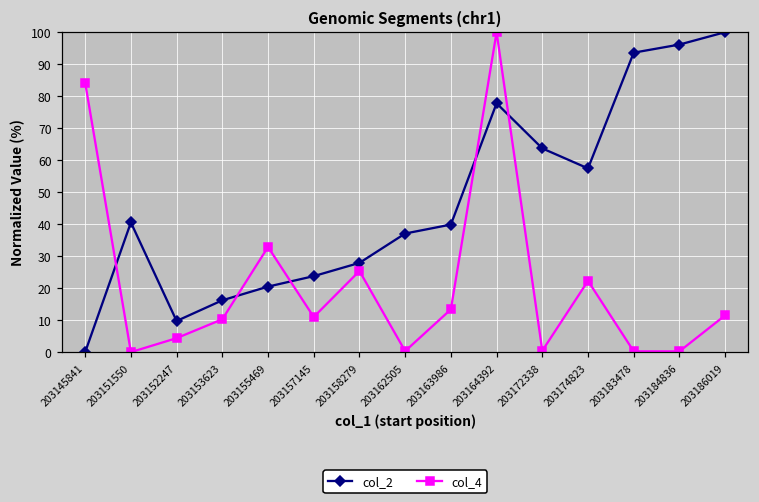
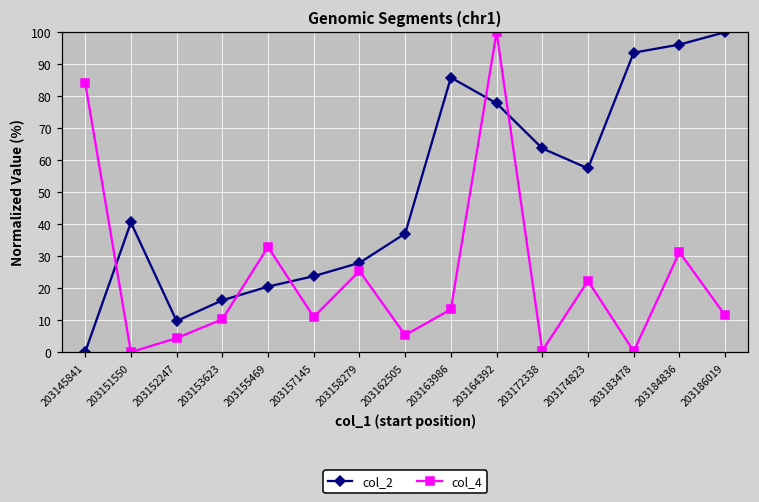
col_4, 203162505: 0 -> 5
col_2, 203163986: 40 -> 86
col_4, 203184836: 0 -> 31
